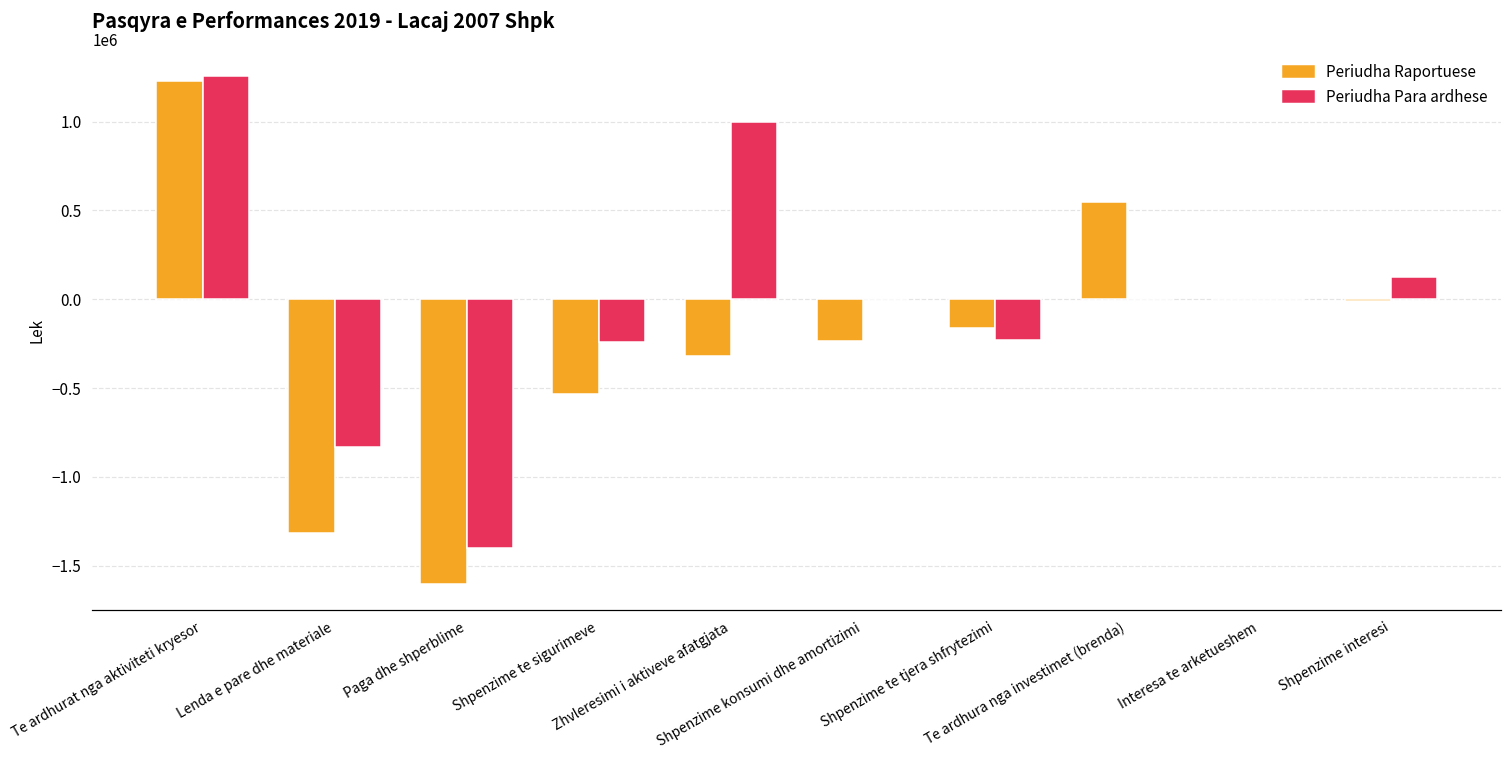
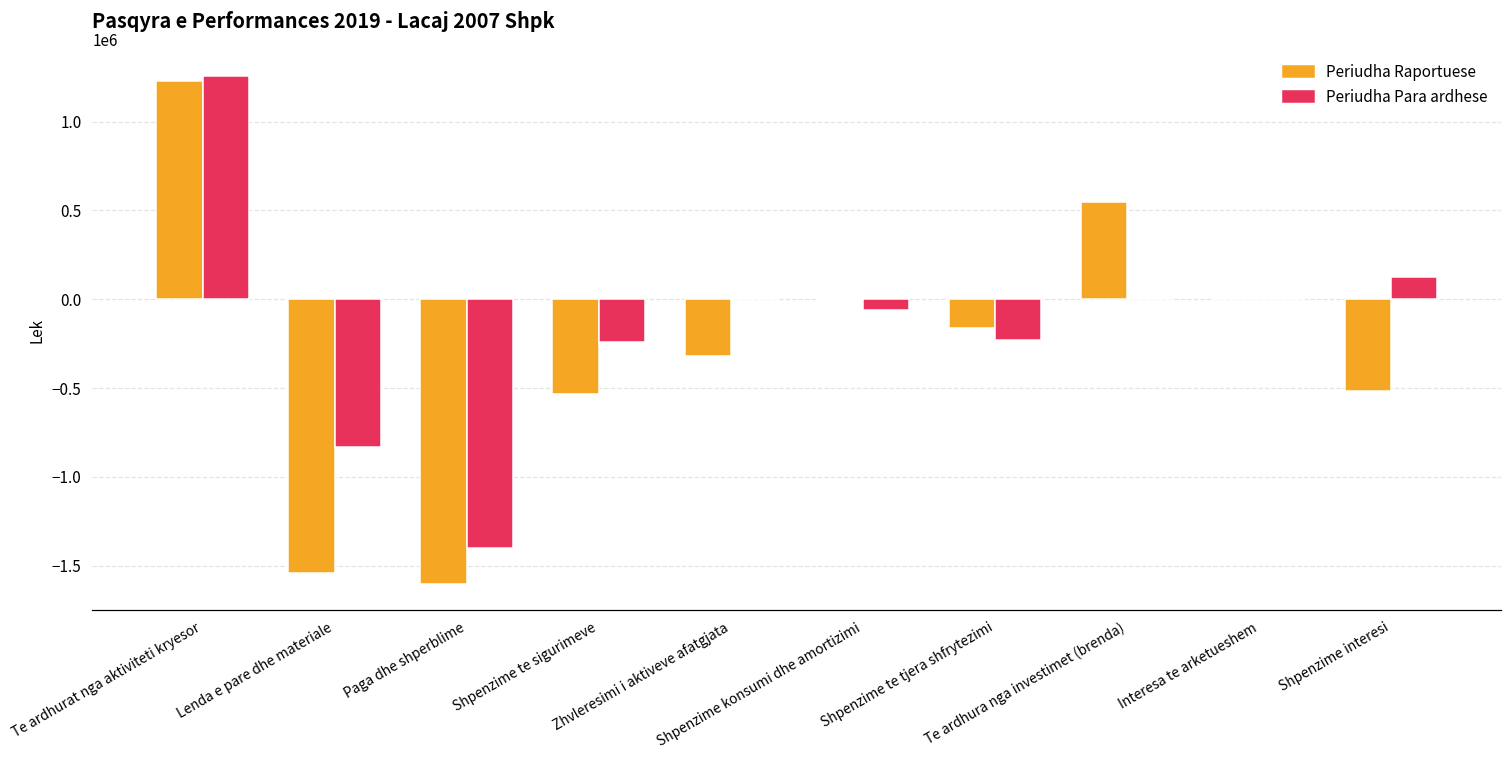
Periudha Raportuese, Lenda e pare dhe materiale: -1320000 -> -1540000
Periudha Para ardhese, Zhvleresimi i aktiveve afatgjata: 1000000 -> 0
Periudha Raportuese, Shpenzime konsumi dhe amortizimi: -240000 -> -10000
Periudha Para ardhese, Shpenzime konsumi dhe amortizimi: 0 -> -60000
Periudha Raportuese, Shpenzime interesi: -10000 -> -520000
